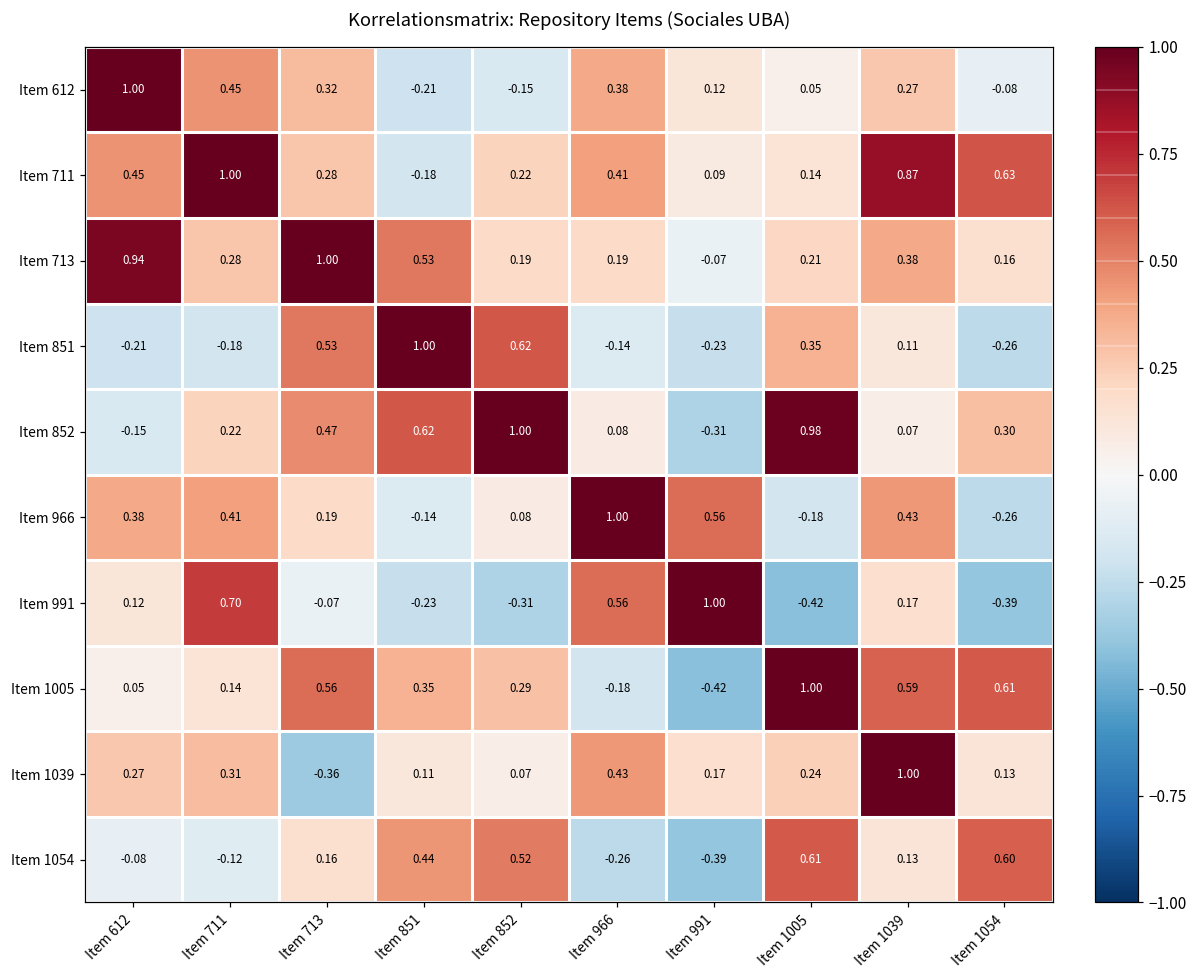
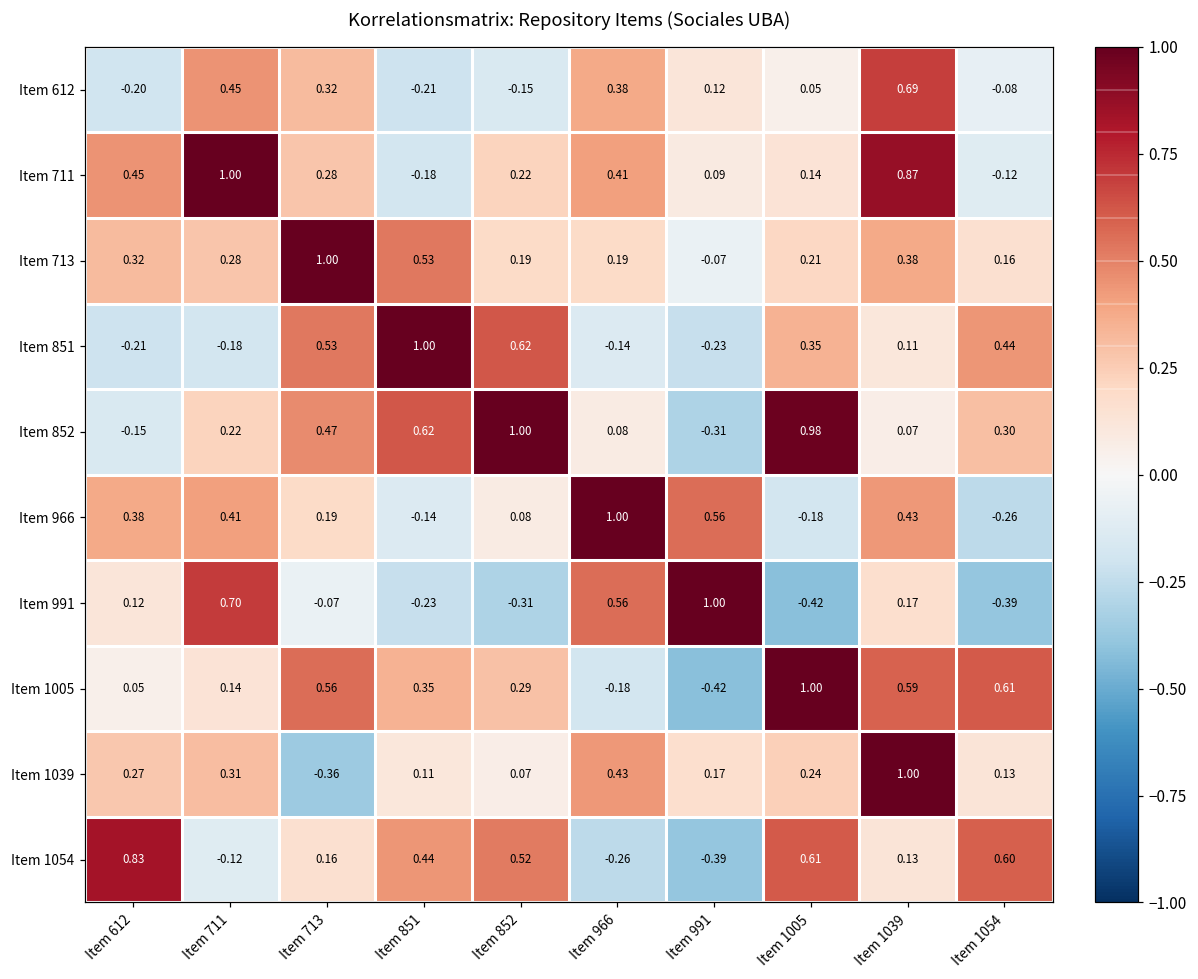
Item 612, Item 612: 1.00 -> -0.20
Item 612, Item 1039: 0.27 -> 0.69
Item 711, Item 1054: 0.63 -> -0.12
Item 713, Item 612: 0.94 -> 0.32
Item 851, Item 1054: -0.26 -> 0.44
Item 1054, Item 612: -0.08 -> 0.83
